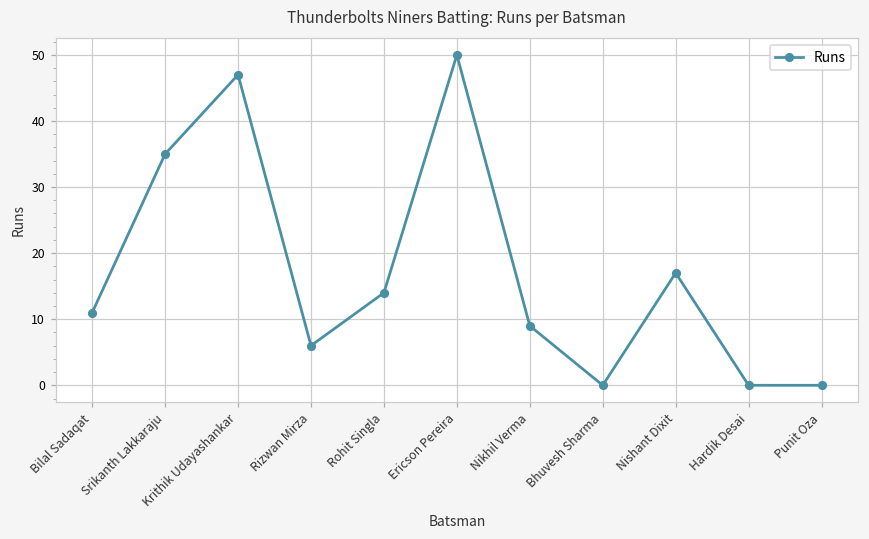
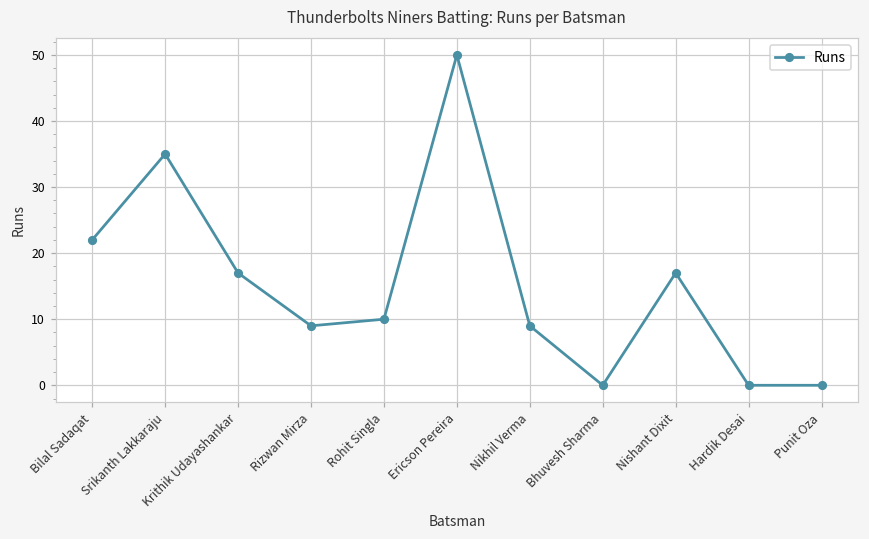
Bilal Sadaqat: 11 -> 22
Krithik Udayashankar: 47 -> 17
Rizwan Mirza: 6 -> 9
Rohit Singla: 14 -> 10
